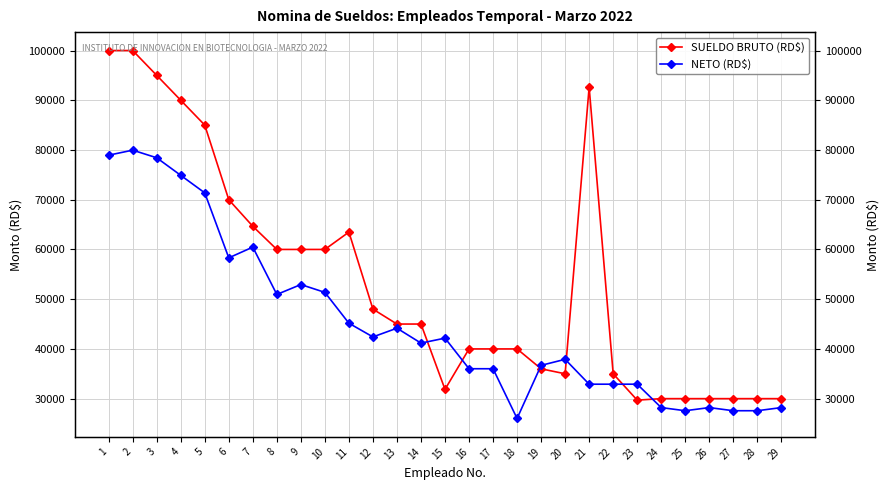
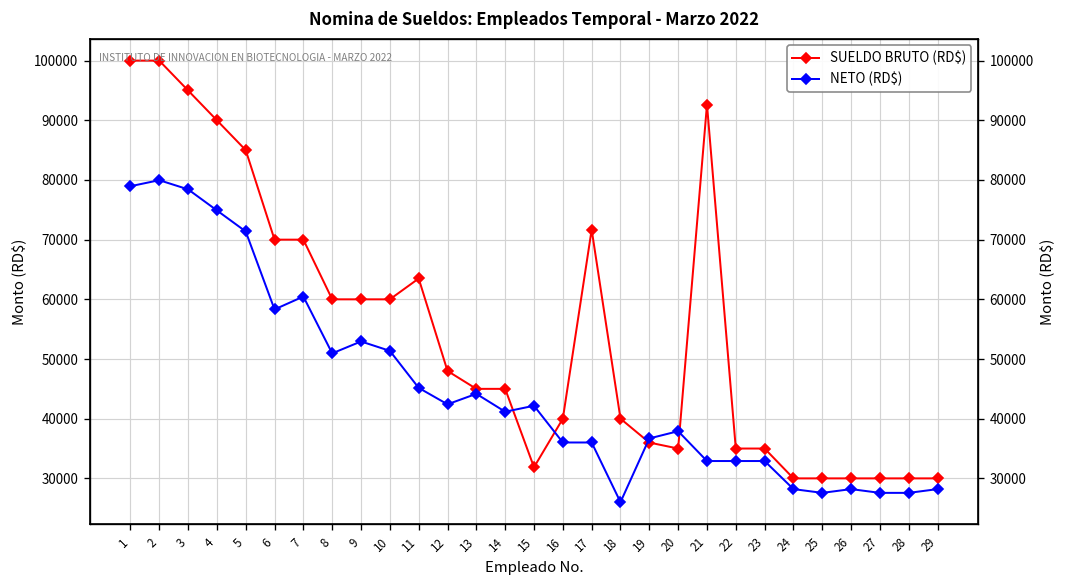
SUELDO BRUTO (RD$), 7: 65000 -> 70000
SUELDO BRUTO (RD$), 17: 40000 -> 72000
SUELDO BRUTO (RD$), 23: 30000 -> 35000
